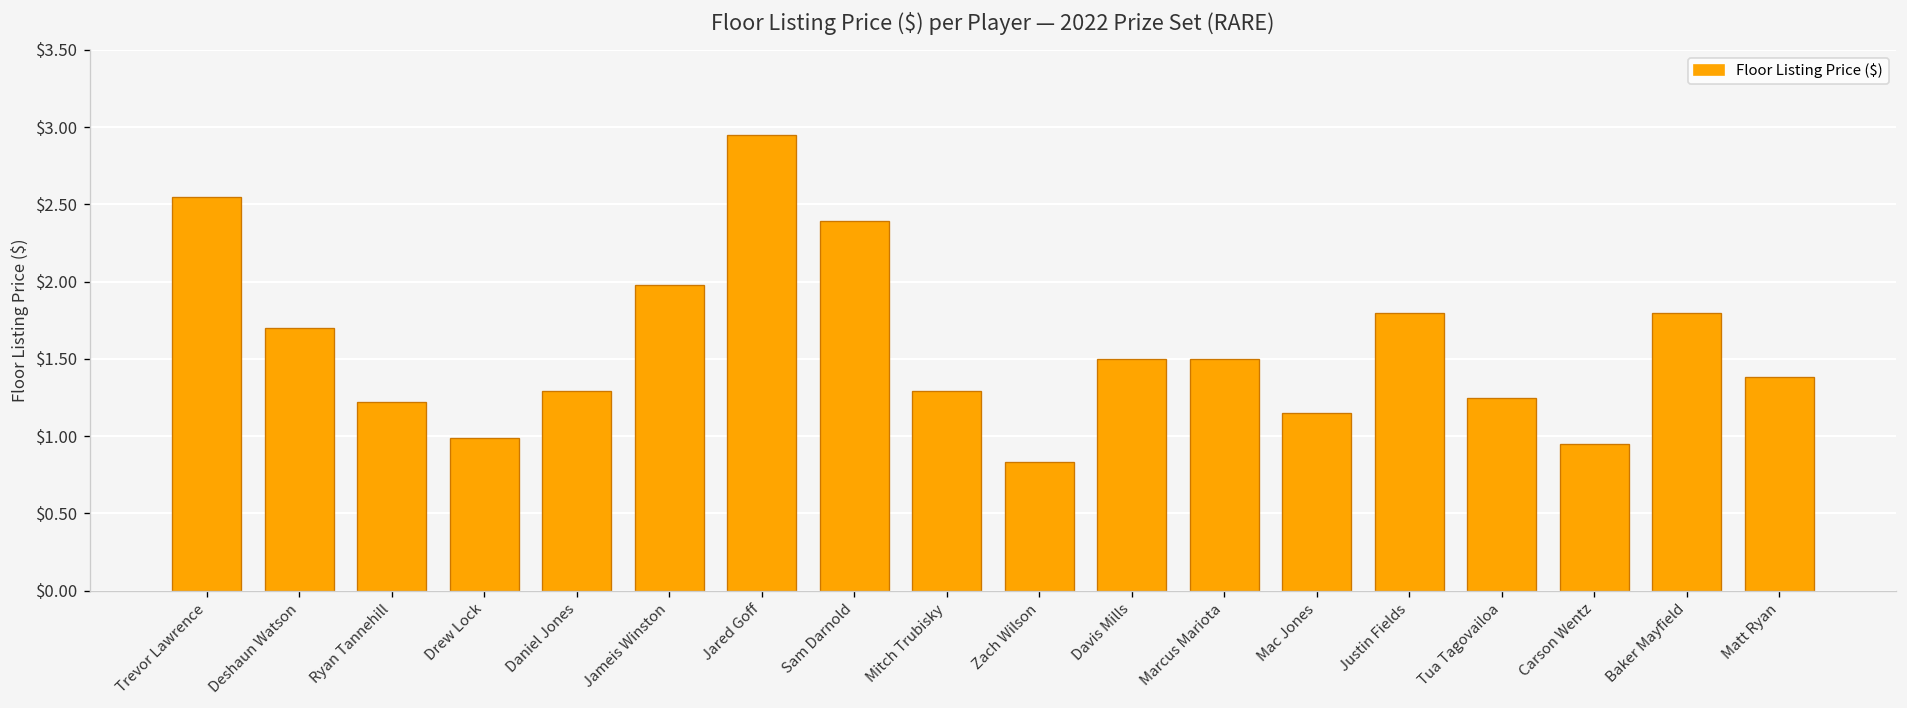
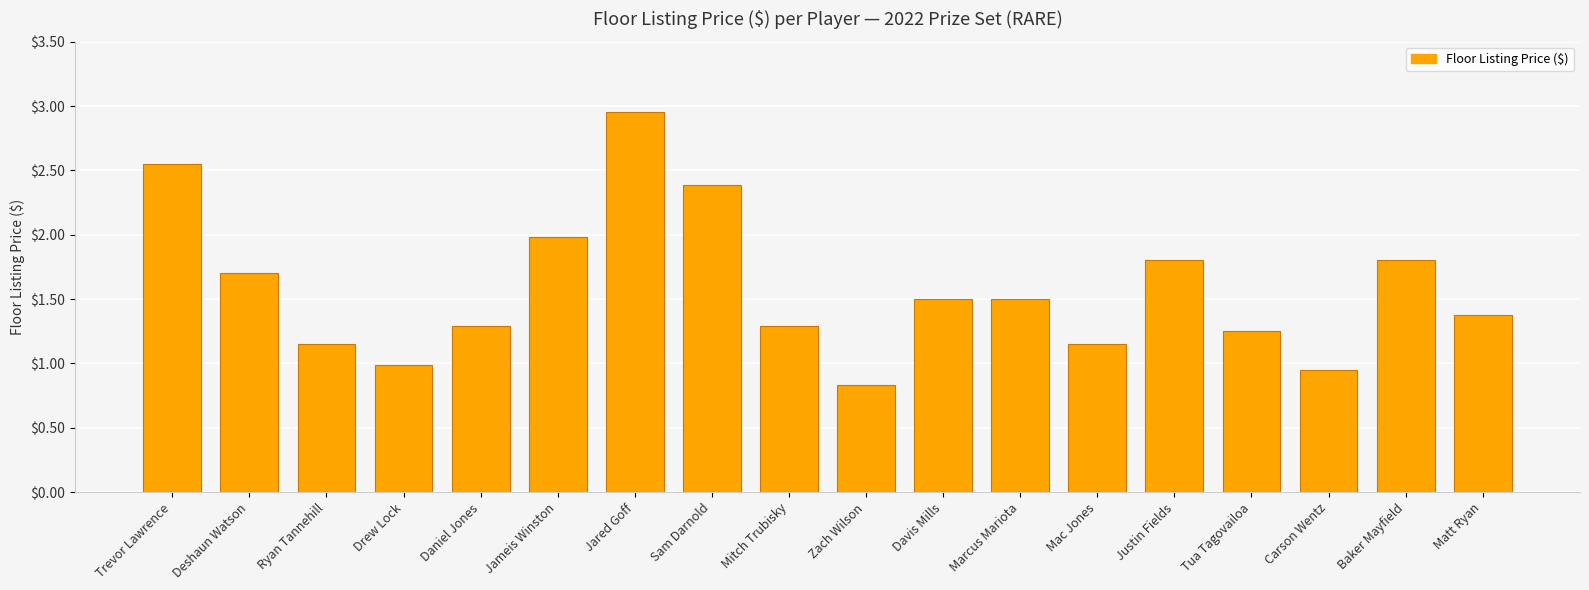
Ryan Tannehill: $1.22 -> $1.15
